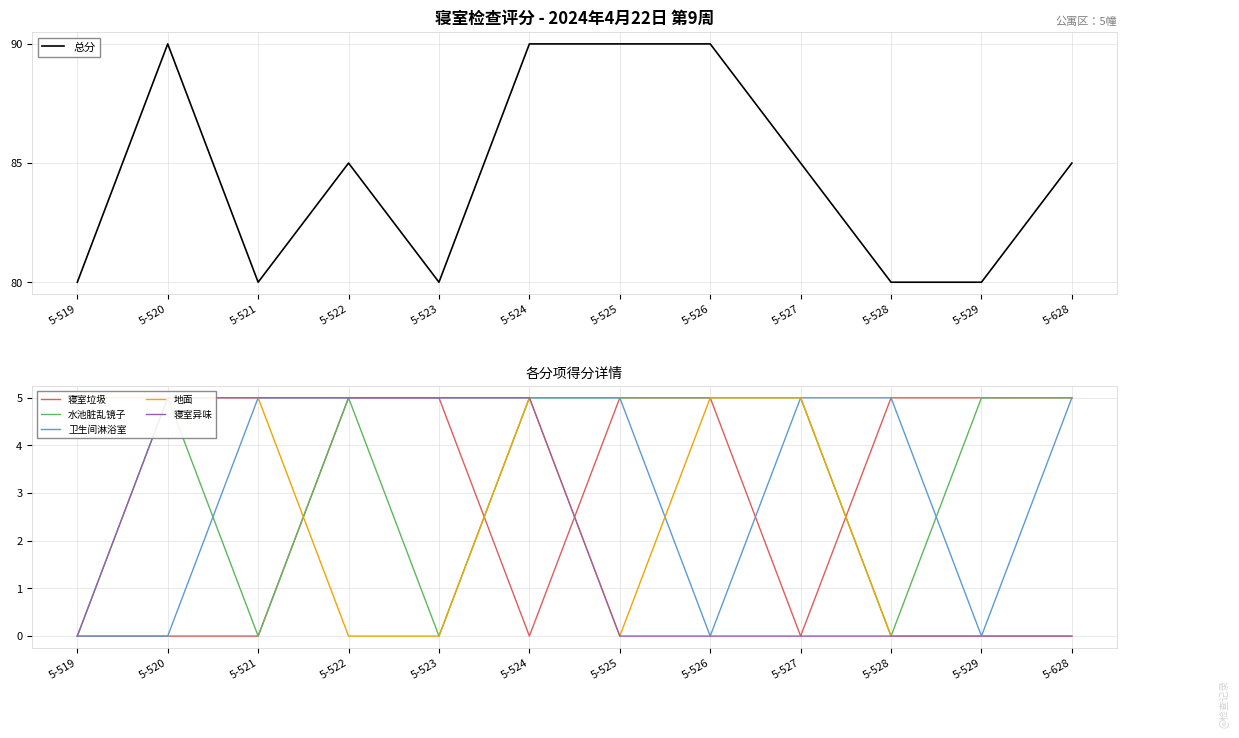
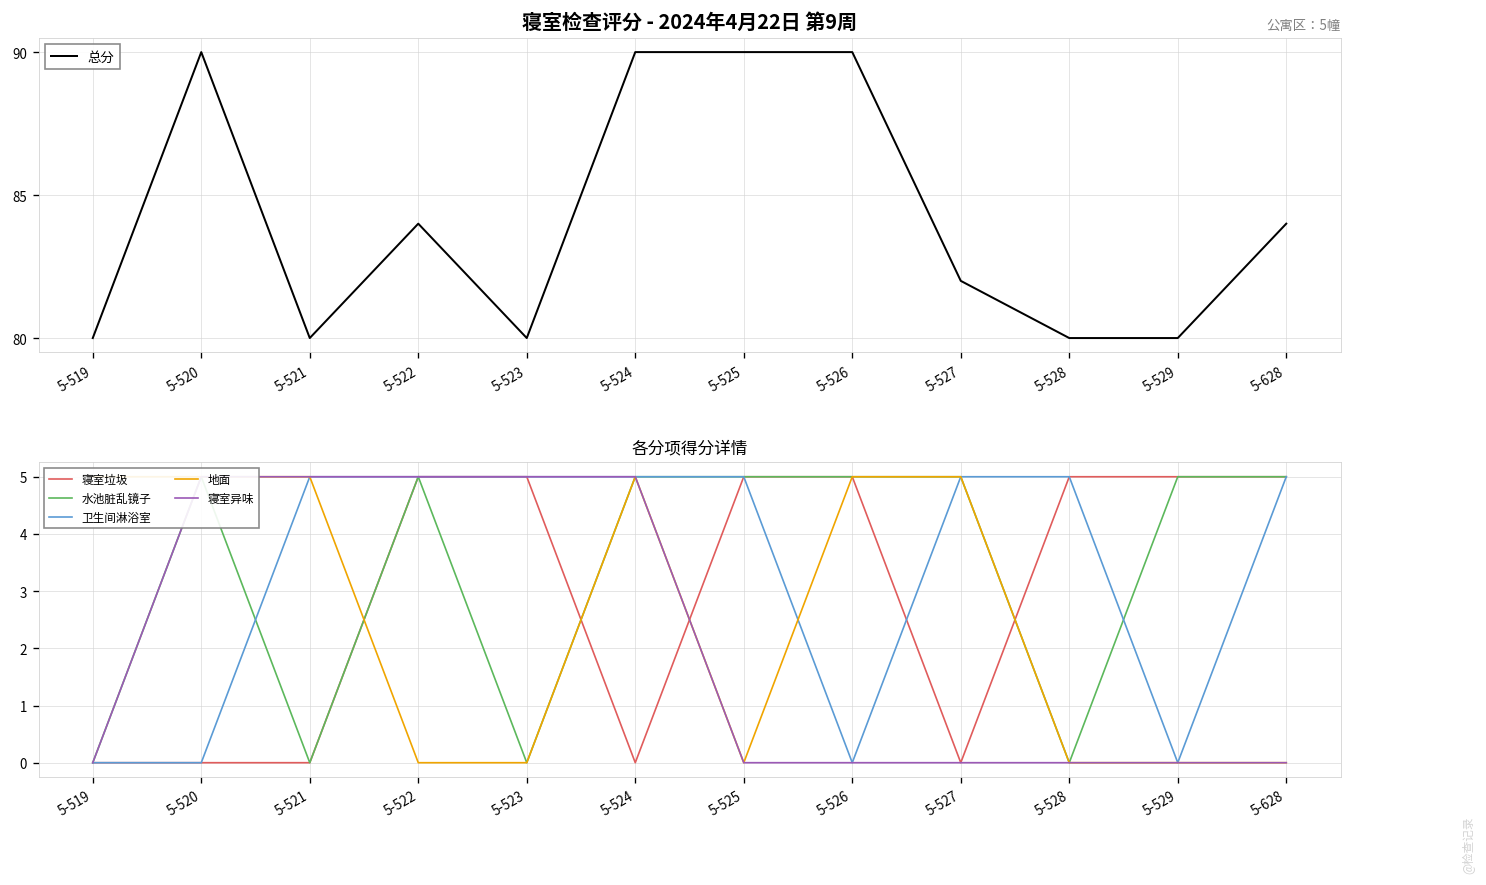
寝室检查评分 - 2024年4月22日 第9周, 5-522: 85 -> 84
寝室检查评分 - 2024年4月22日 第9周, 5-527: 85 -> 82
寝室检查评分 - 2024年4月22日 第9周, 5-628: 85 -> 84
